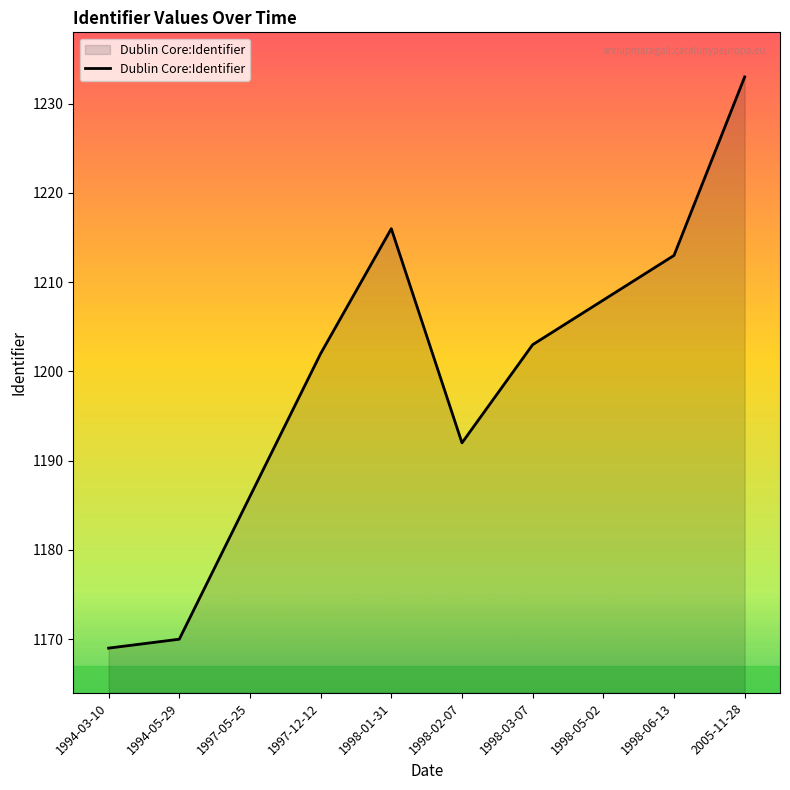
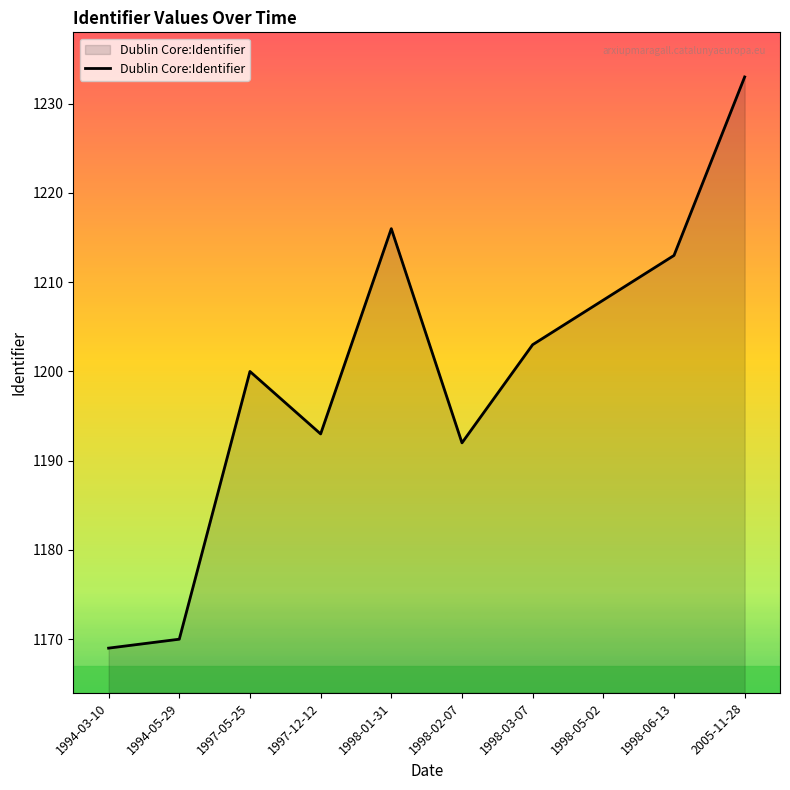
1997-05-25: 1186 -> 1200
1997-12-12: 1202 -> 1193
